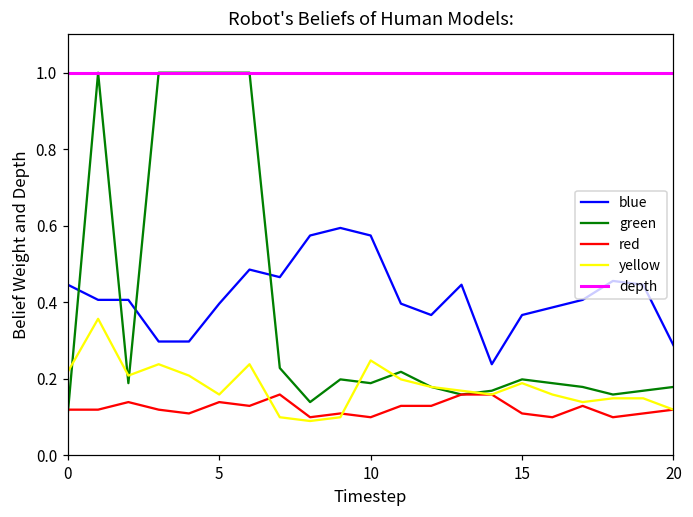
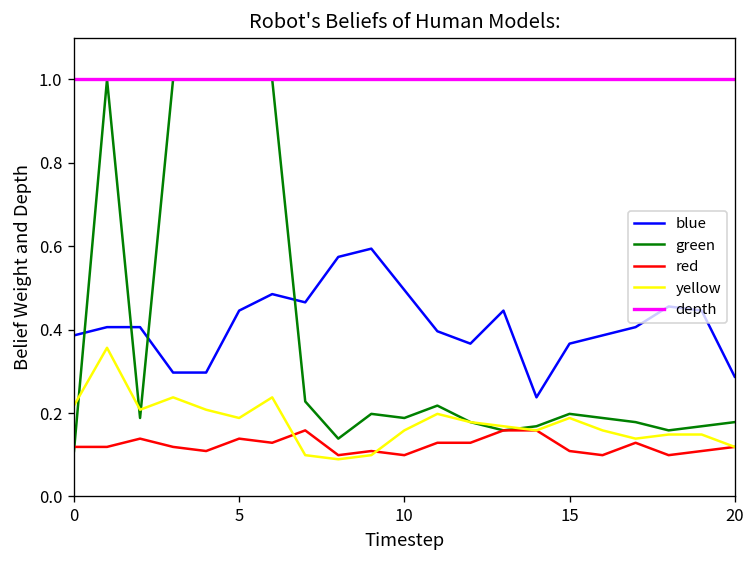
blue, 0: 0.45 -> 0.39
blue, 5: 0.40 -> 0.45
yellow, 5: 0.16 -> 0.19
blue, 10: 0.57 -> 0.50
yellow, 10: 0.25 -> 0.16
